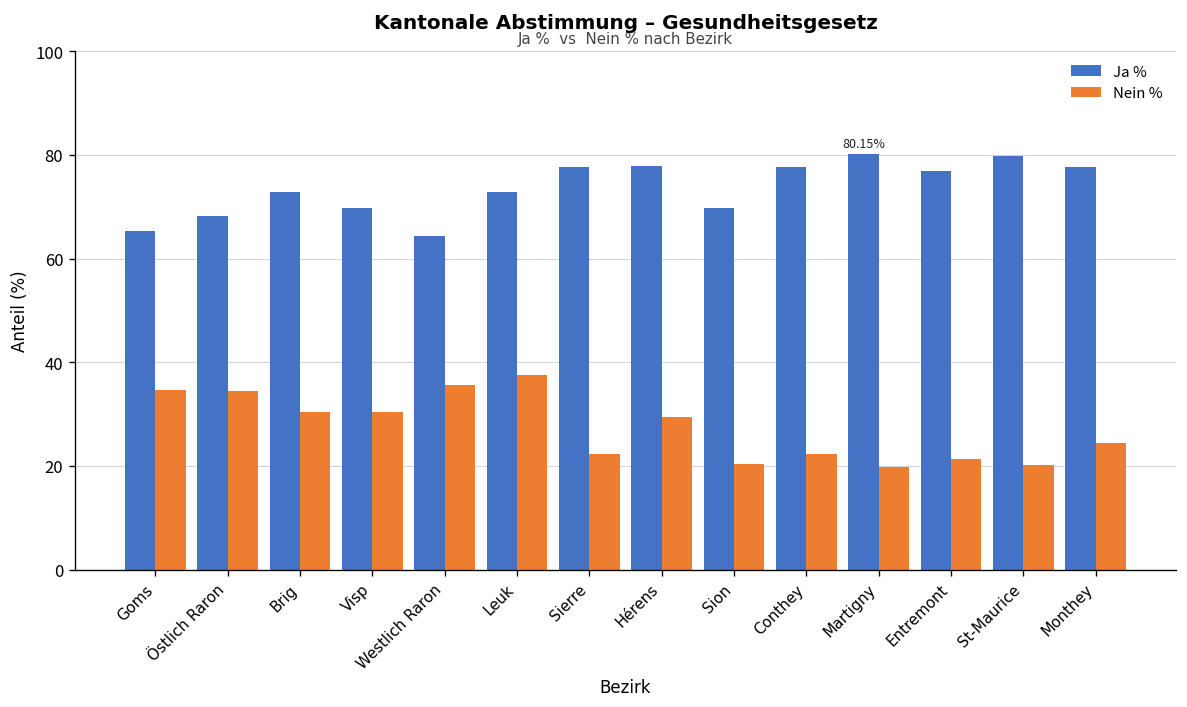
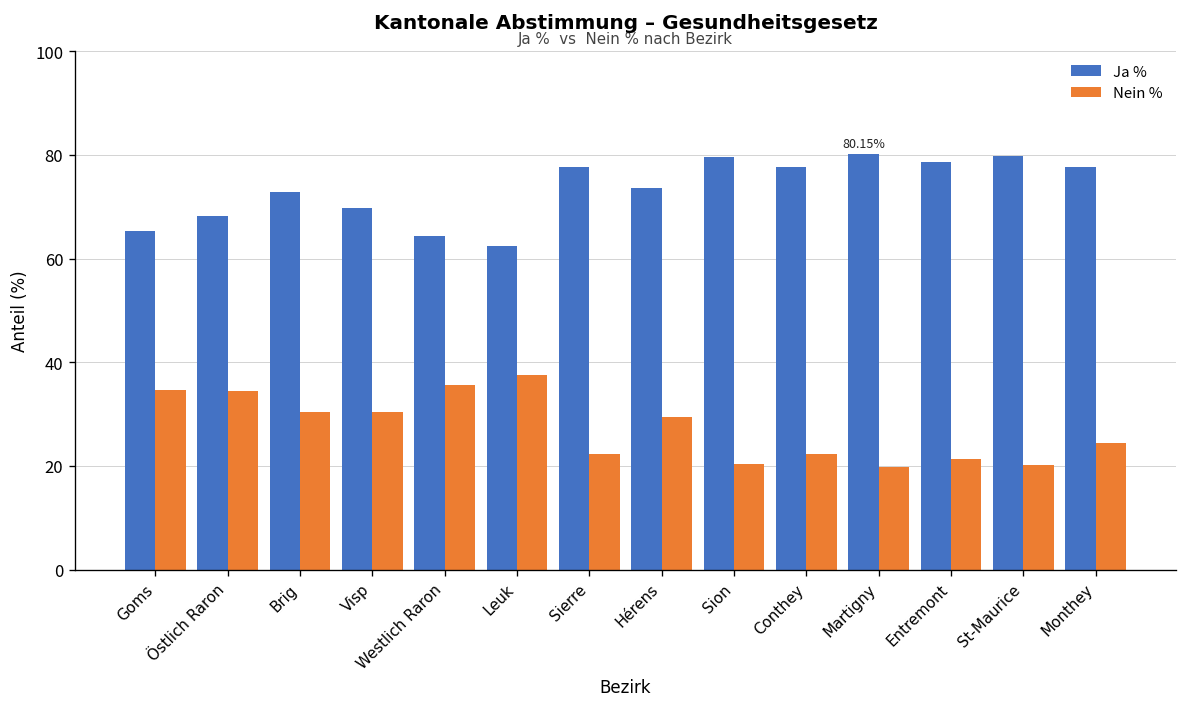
Ja %, Leuk: 73 -> 62
Ja %, Hérens: 78 -> 74
Ja %, Sion: 70 -> 80
Ja %, Entremont: 77 -> 79
